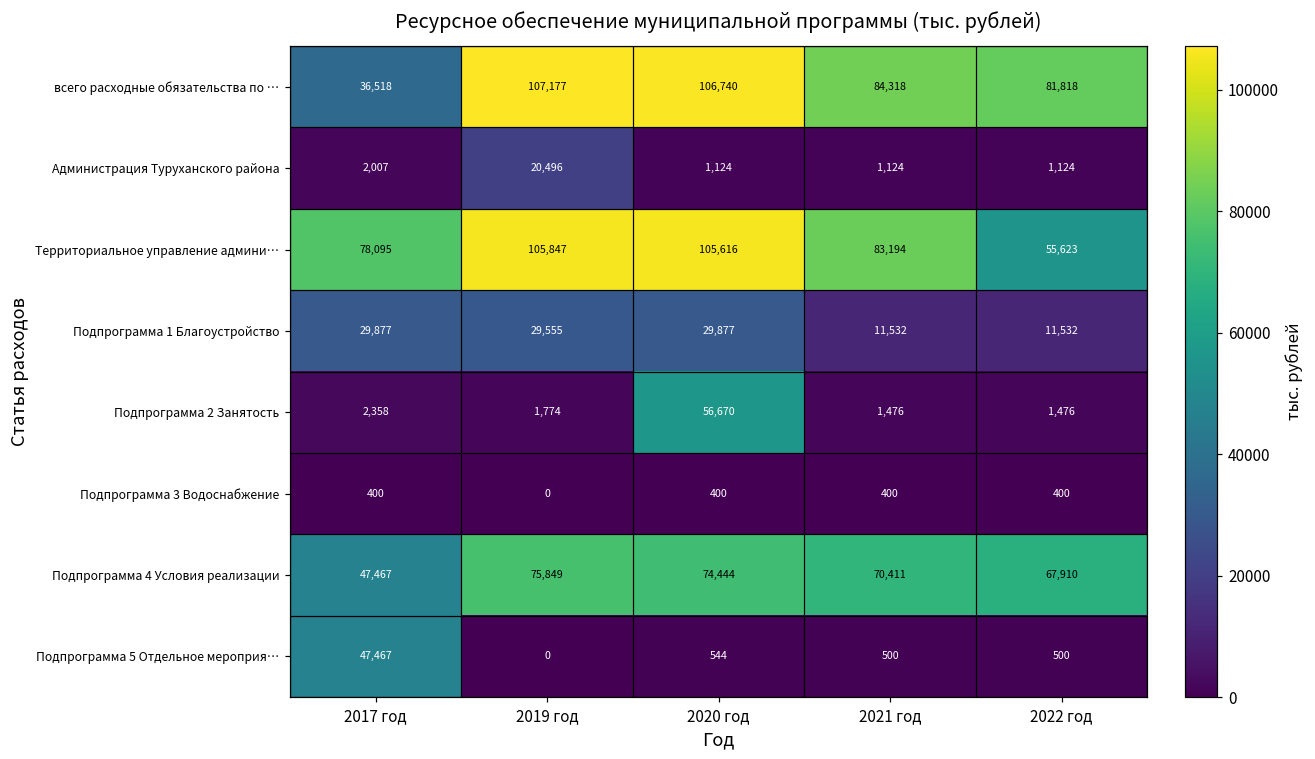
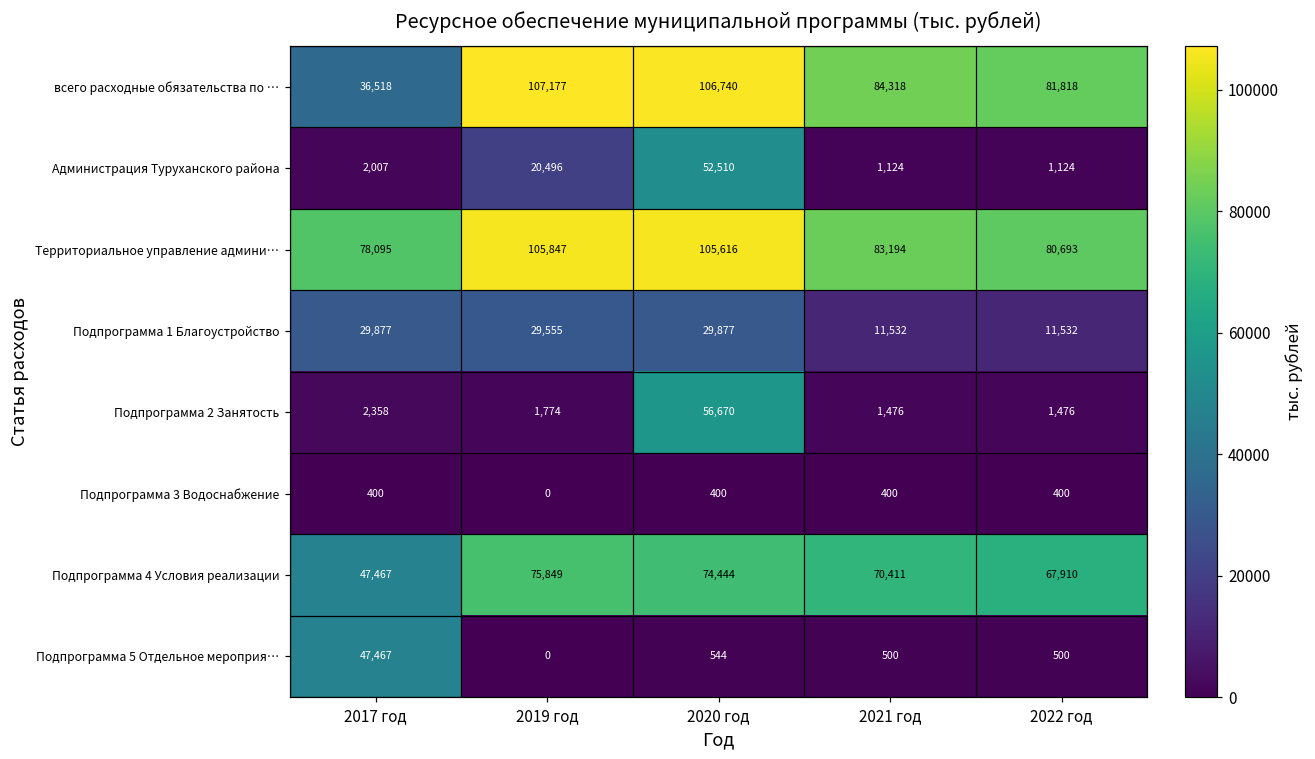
Администрация Туруханского района, 2020 год: 1,124 -> 52,510
Территориальное управление админи…, 2022 год: 55,623 -> 80,693
